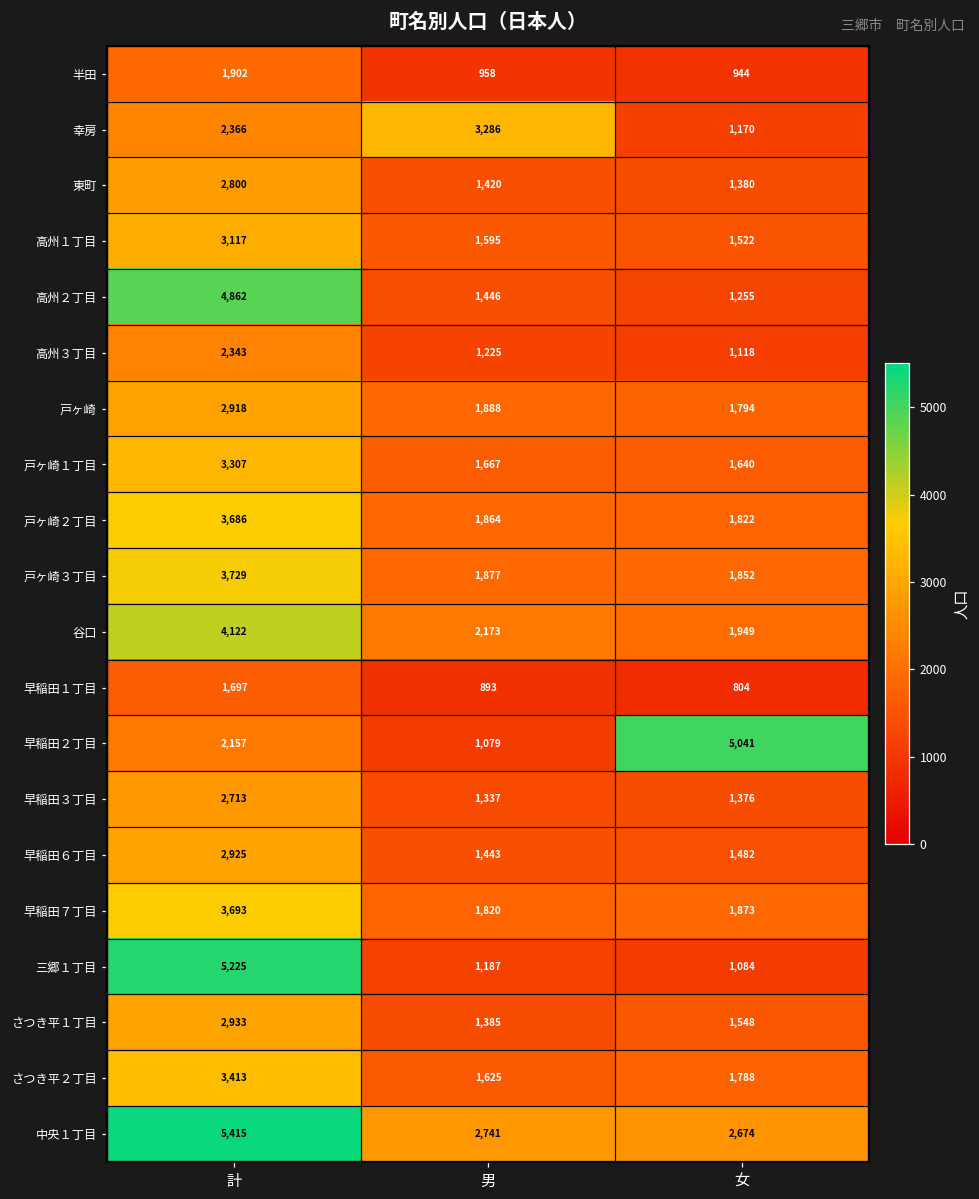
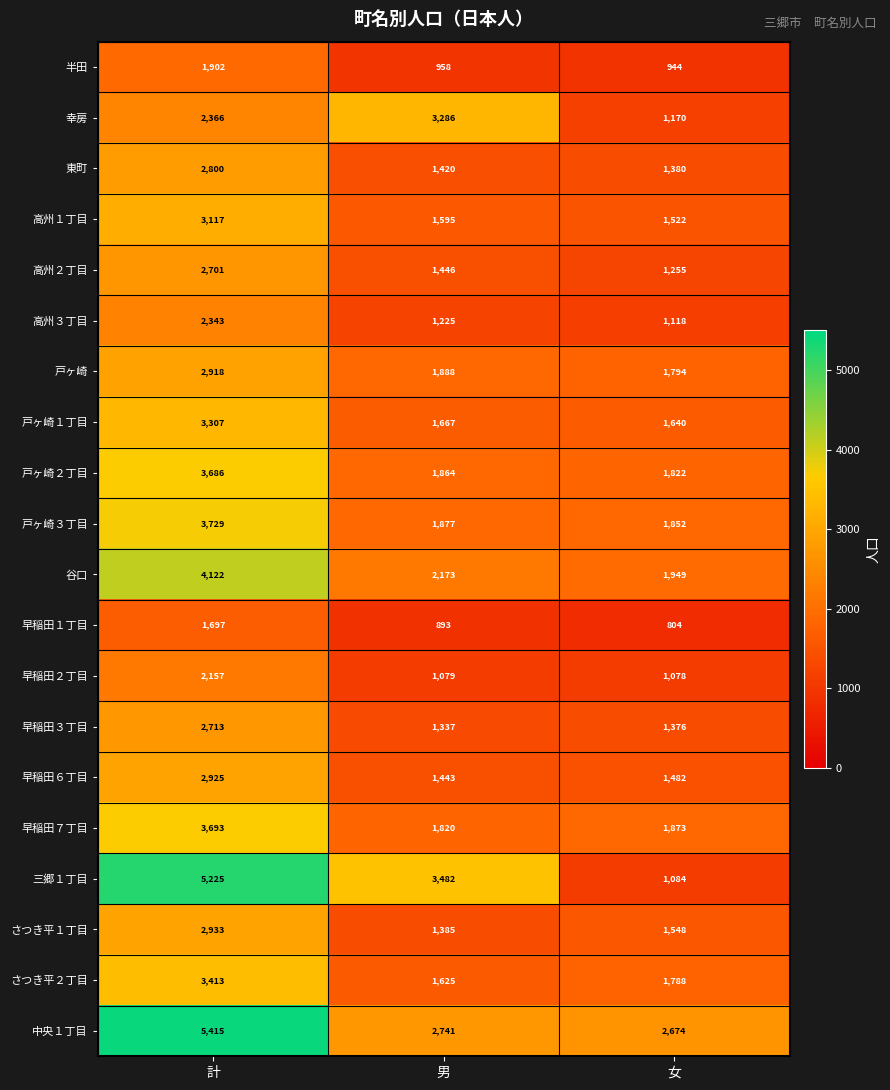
高州２丁目, 計: 4,862 -> 2,701
早稲田２丁目, 女: 5,041 -> 1,078
三郷１丁目, 男: 1,187 -> 3,482
